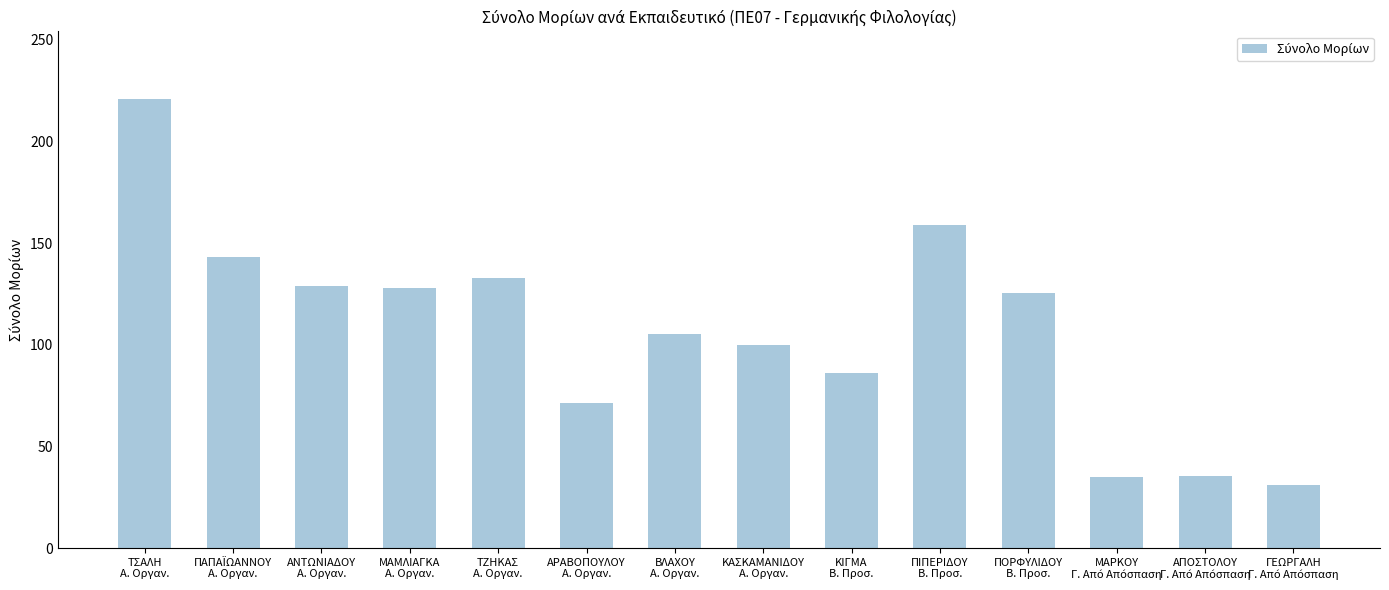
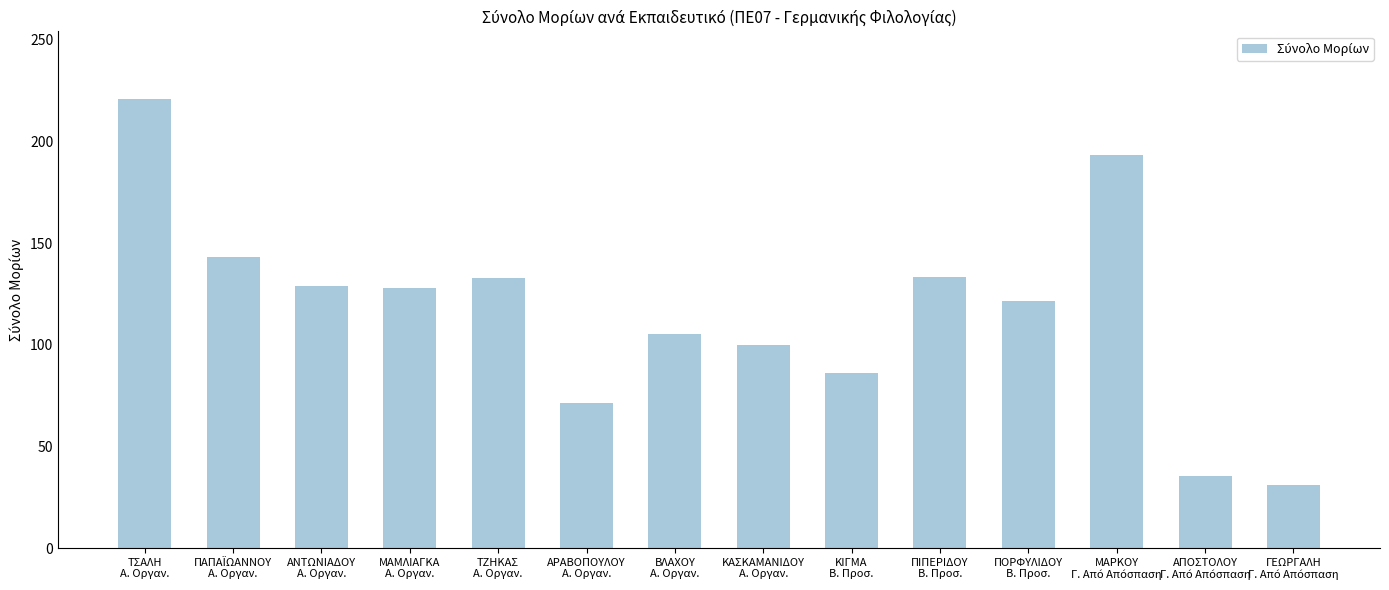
ΠΙΠΕΡΙΔΟΥ Β. Προσ.: 159 -> 133
ΠΟΡΦΥΛΙΔΟΥ Β. Προσ.: 125 -> 121
ΜΑΡΚΟΥ Γ. Από Απόσπαση: 35 -> 193
